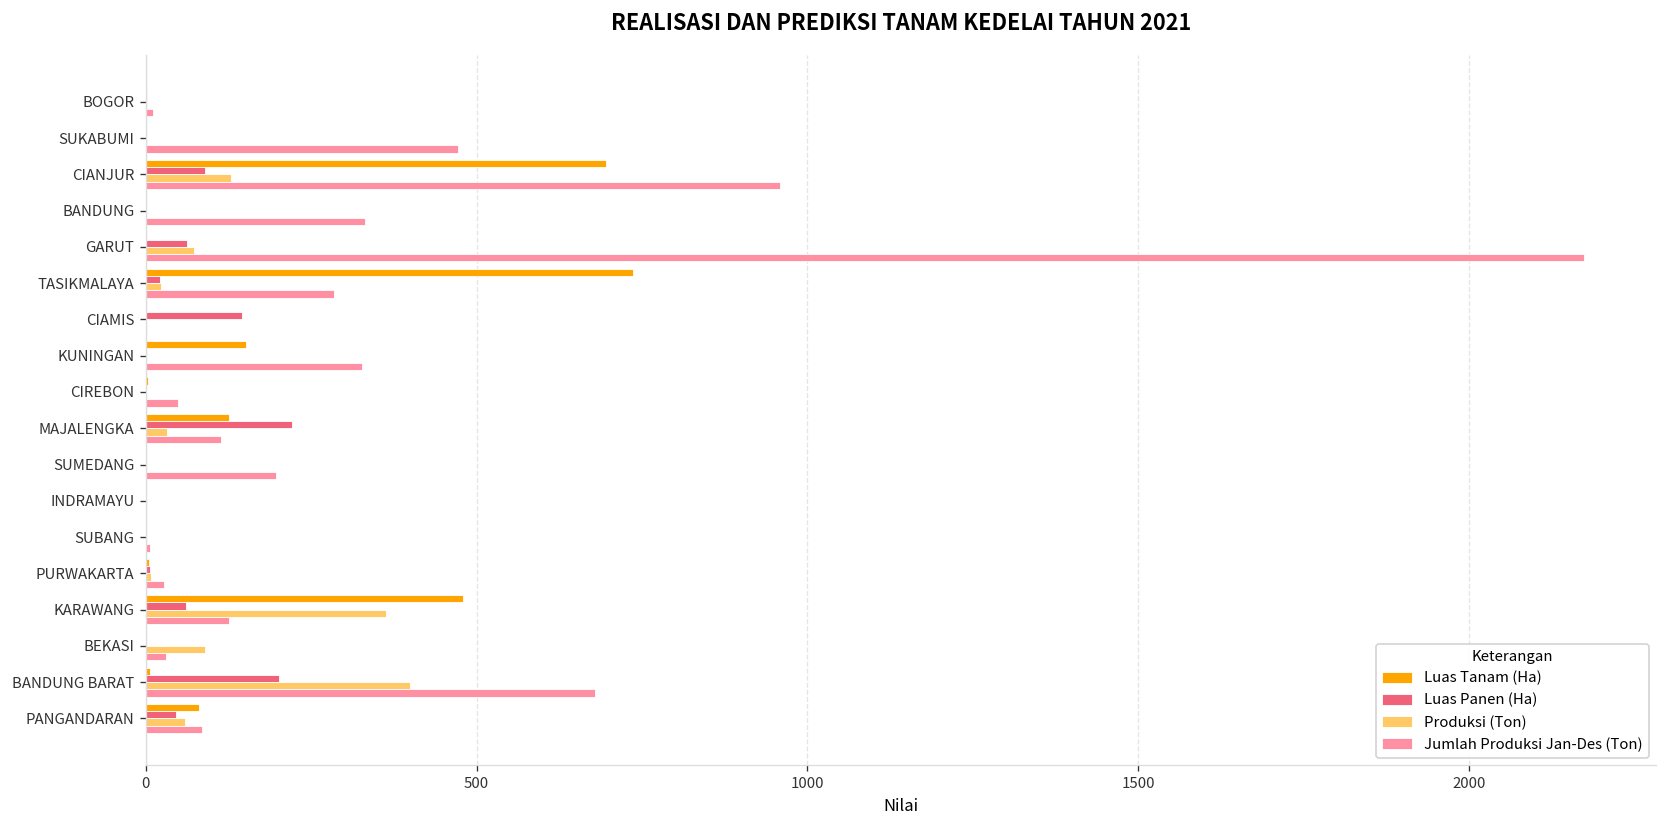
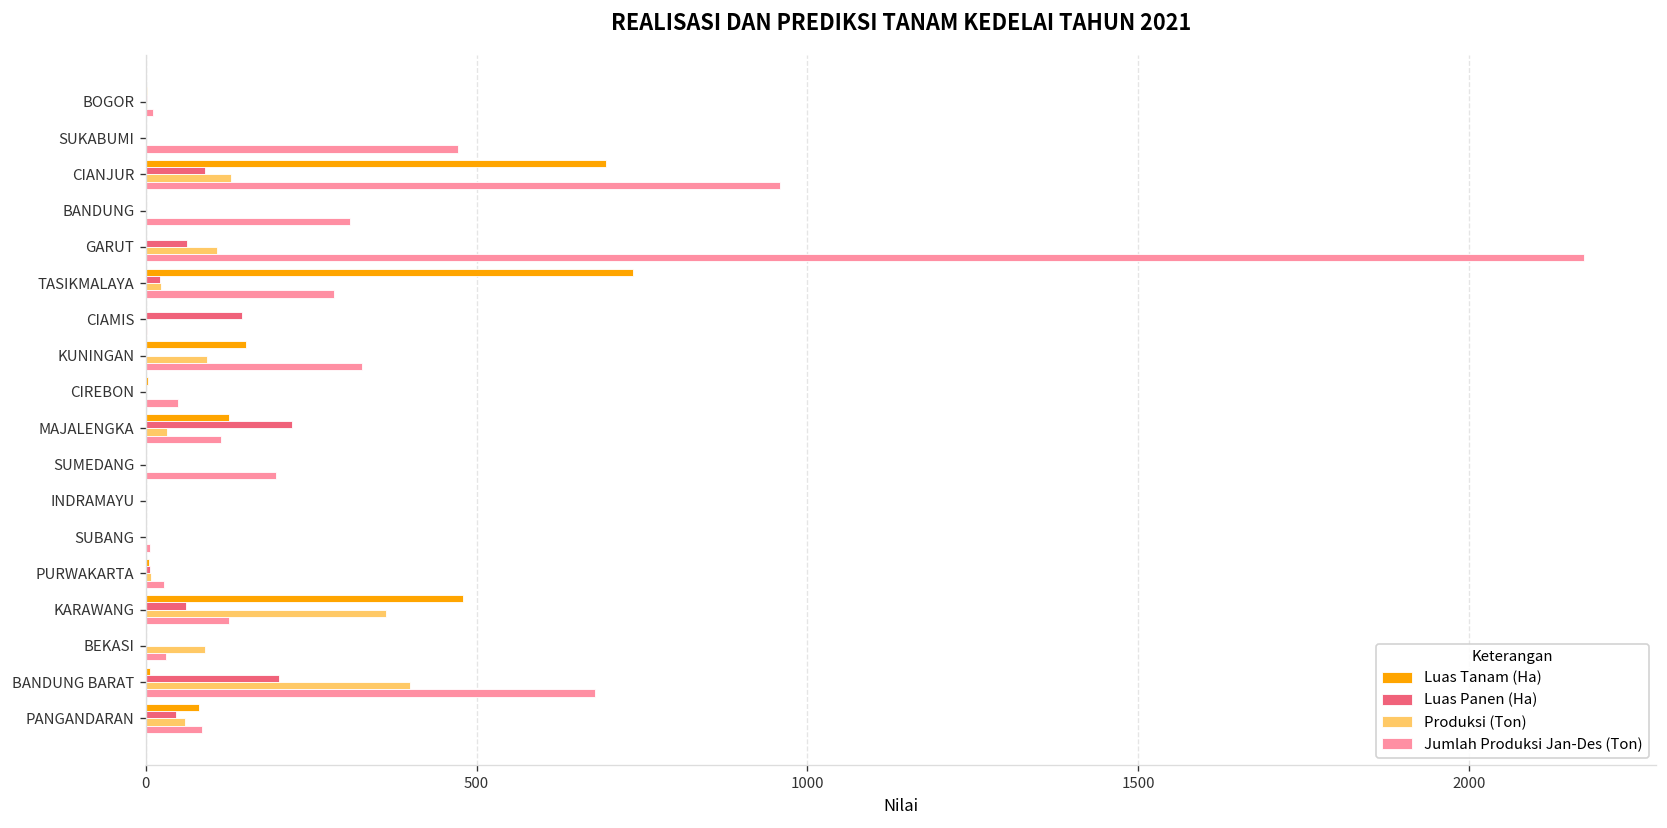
Jumlah Produksi Jan-Des (Ton), BANDUNG: 330 -> 310
Produksi (Ton), GARUT: 70 -> 110
Produksi (Ton), KUNINGAN: 0 -> 90
